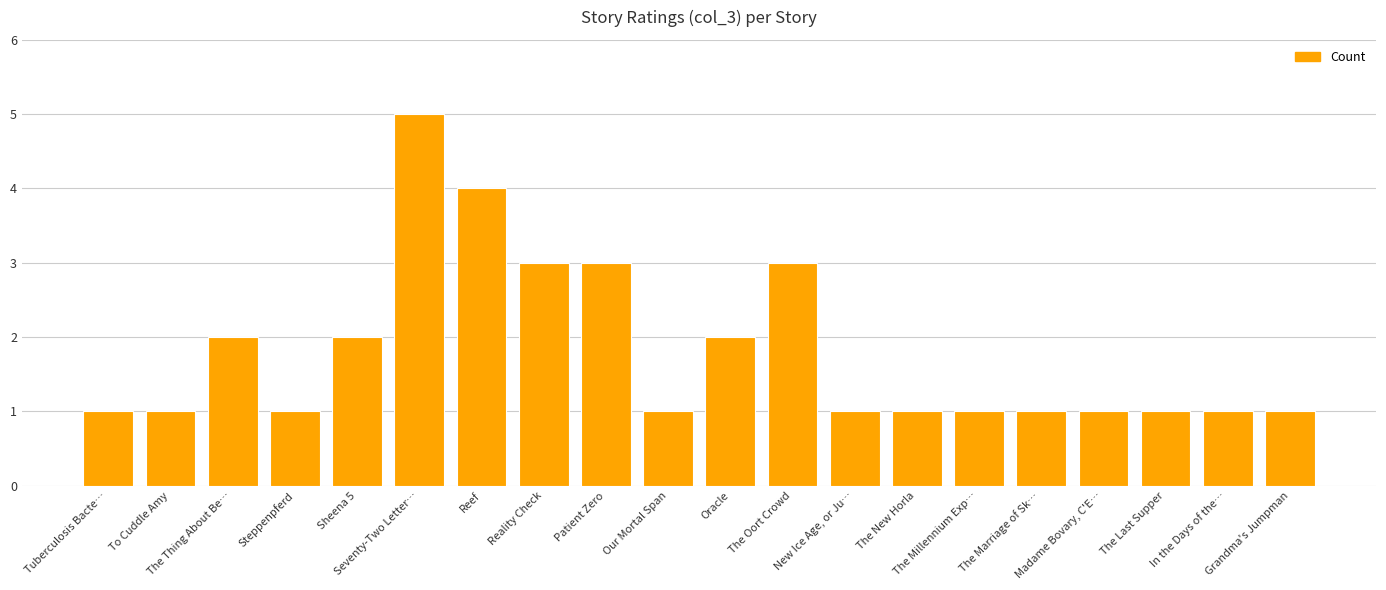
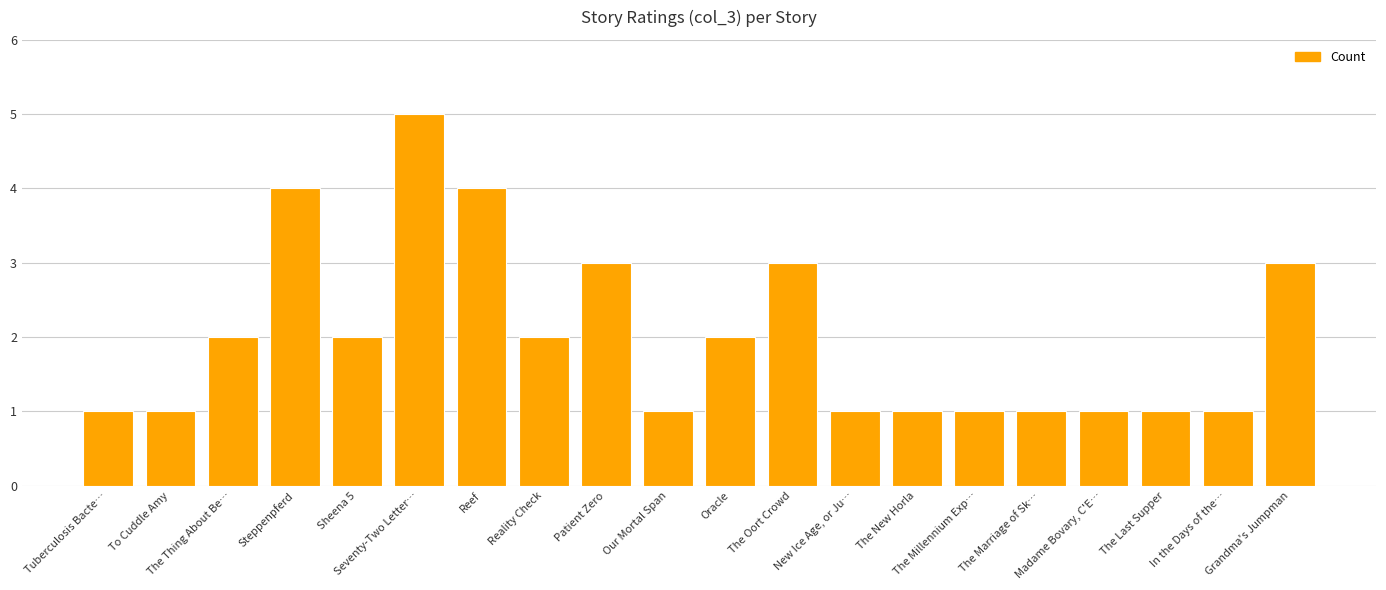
Steppenpferd: 1 -> 4
Reality Check: 3 -> 2
Grandma's Jumpman: 1 -> 3
